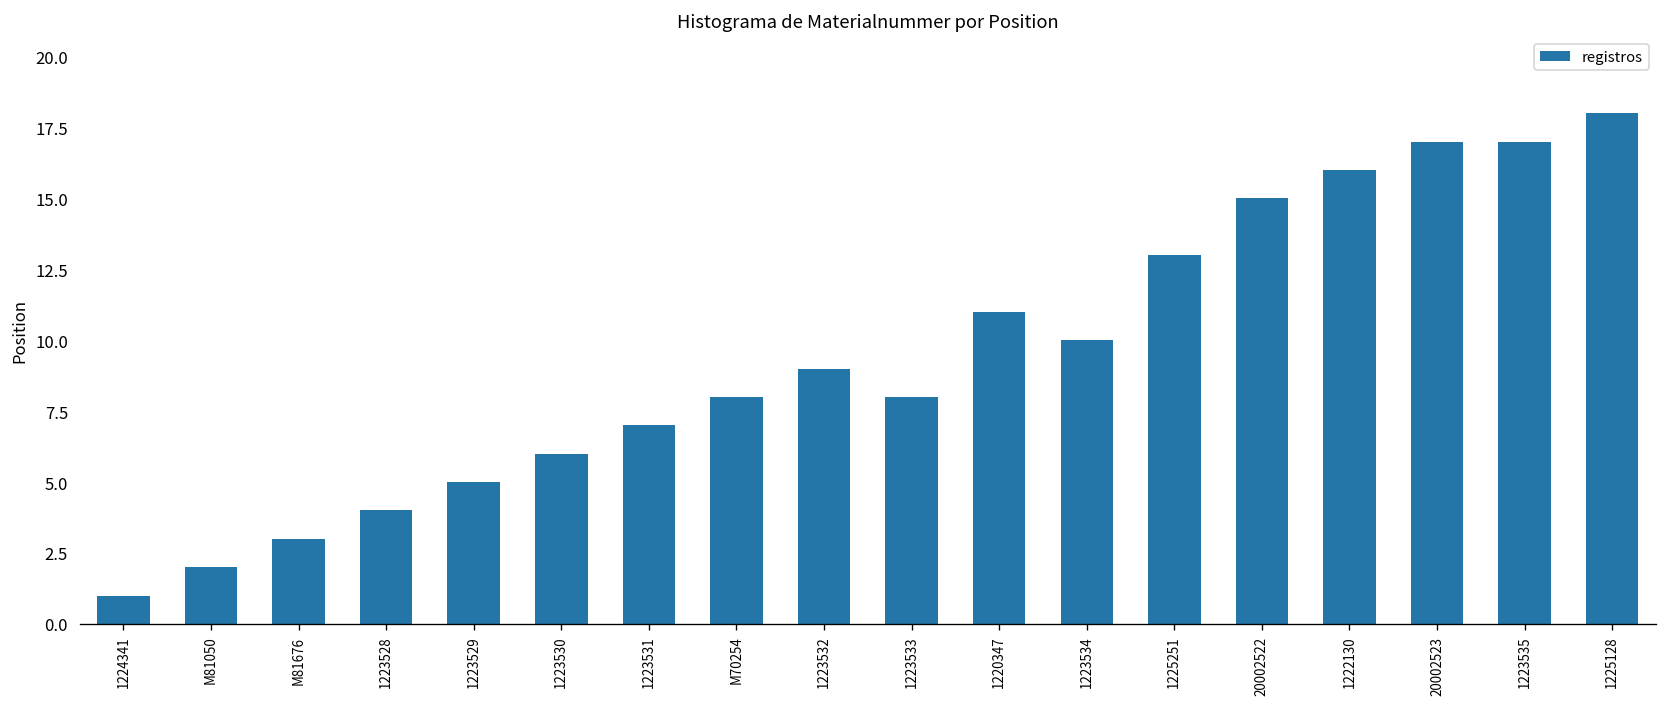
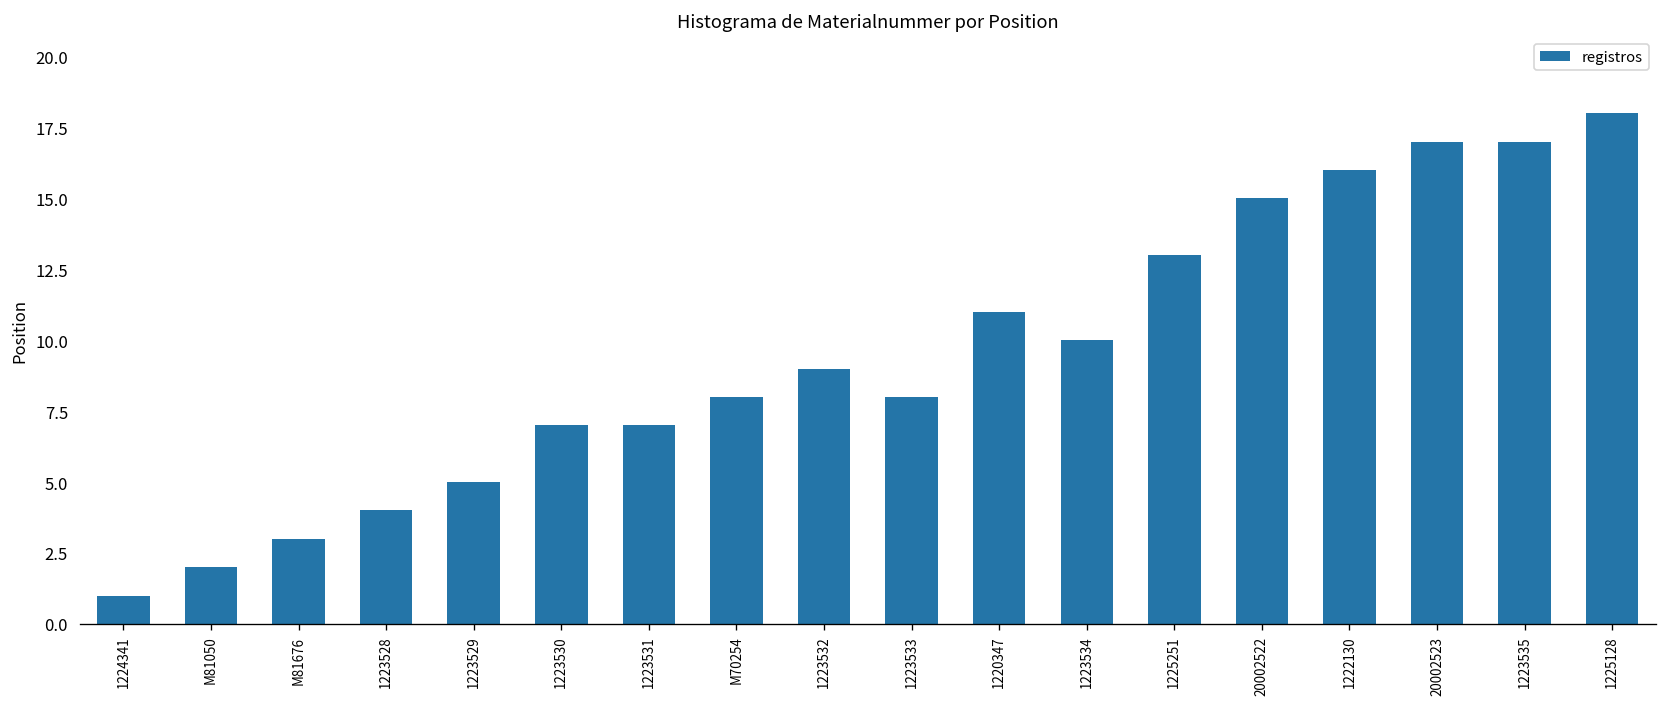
1223530: 6 -> 7
